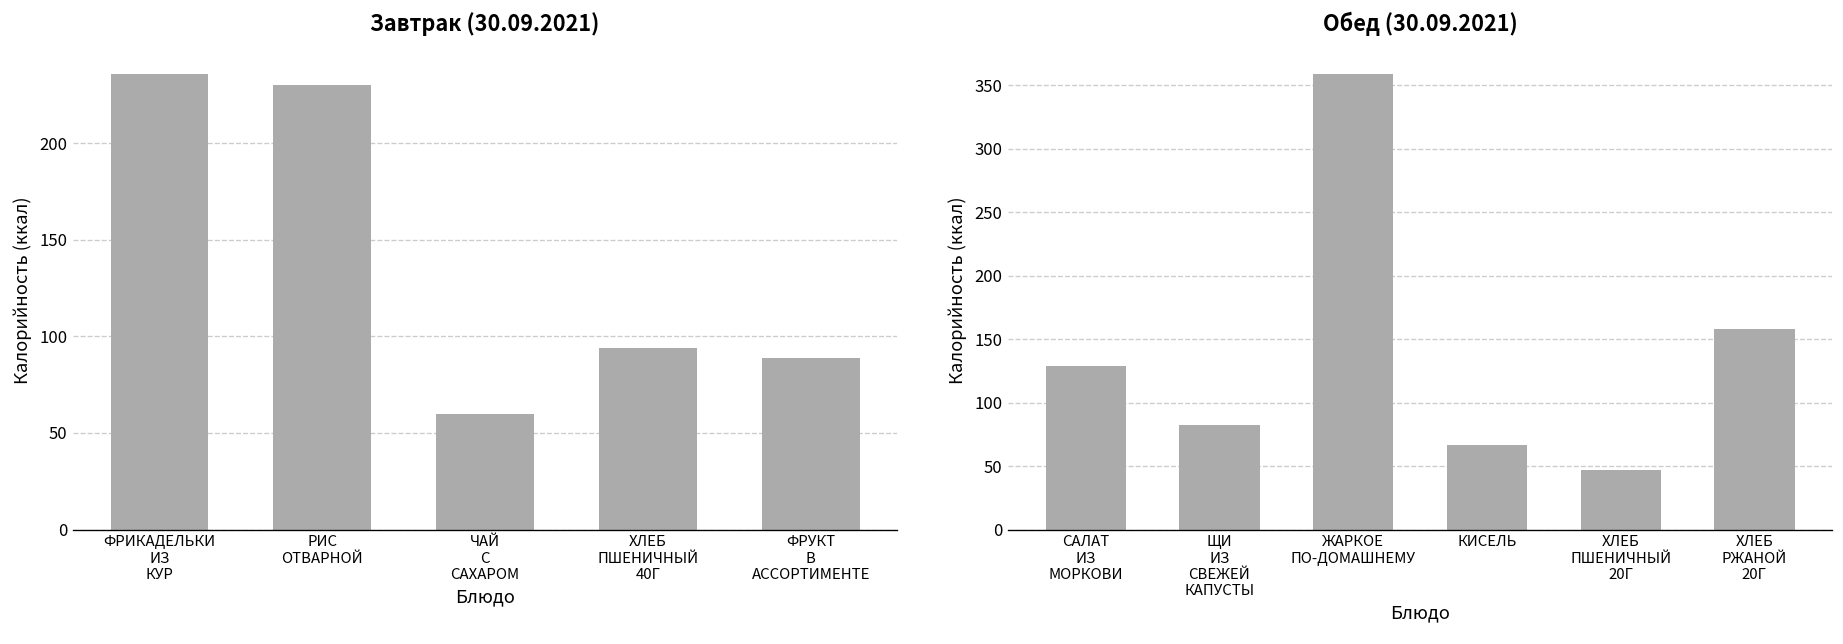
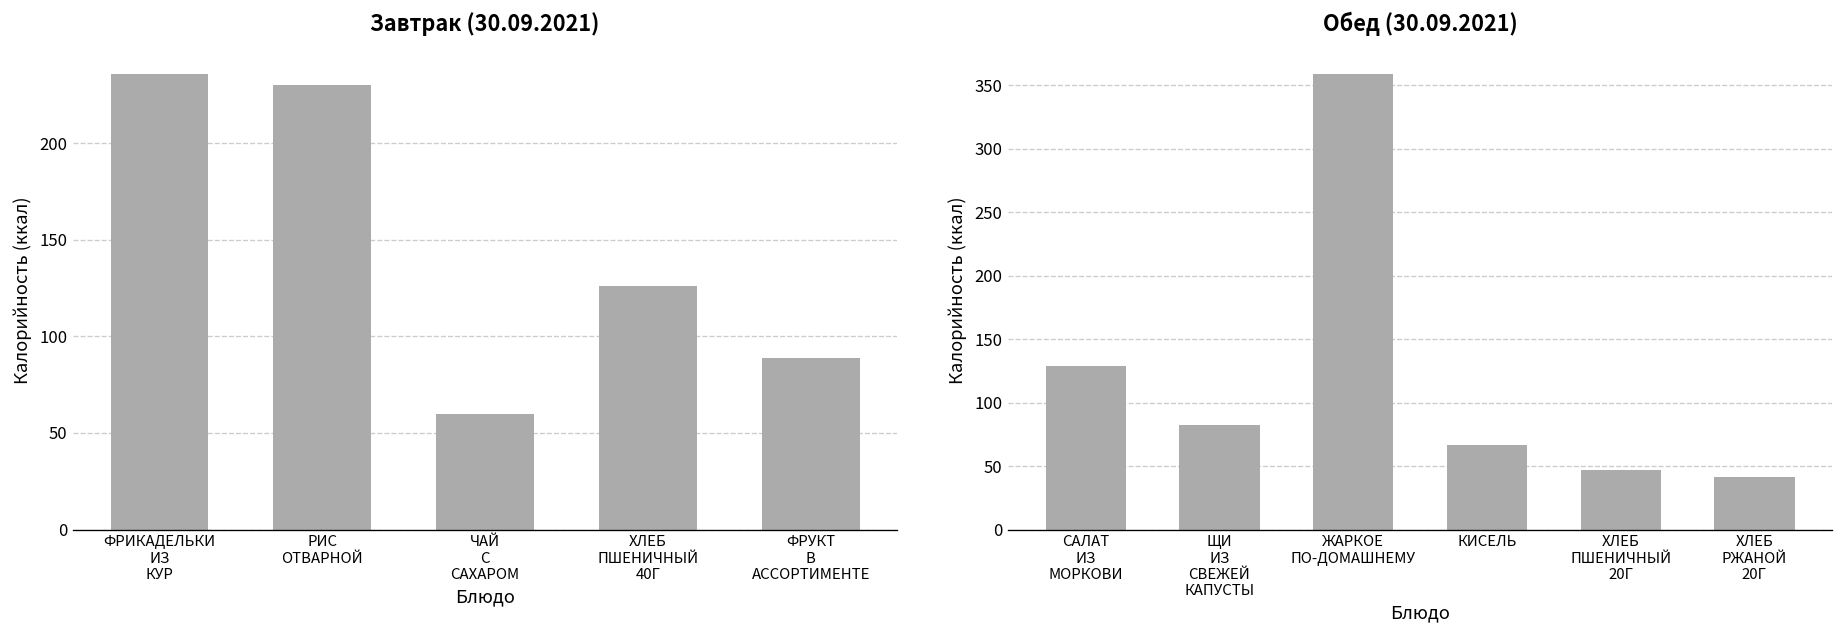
Завтрак (30.09.2021), ХЛЕБ ПШЕНИЧНЫЙ 40Г: 94 -> 126
Обед (30.09.2021), ХЛЕБ РЖАНОЙ 20Г: 158 -> 42
